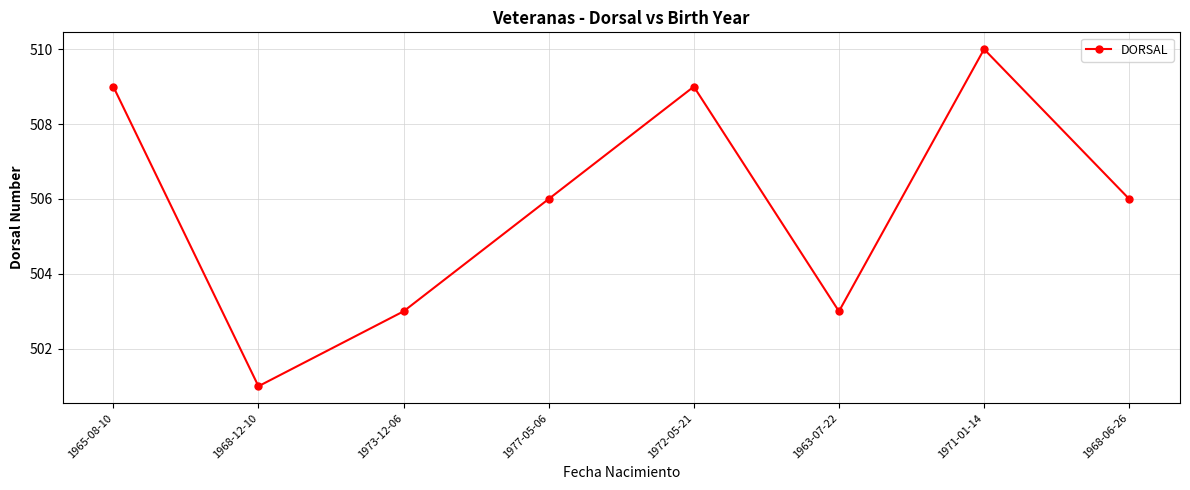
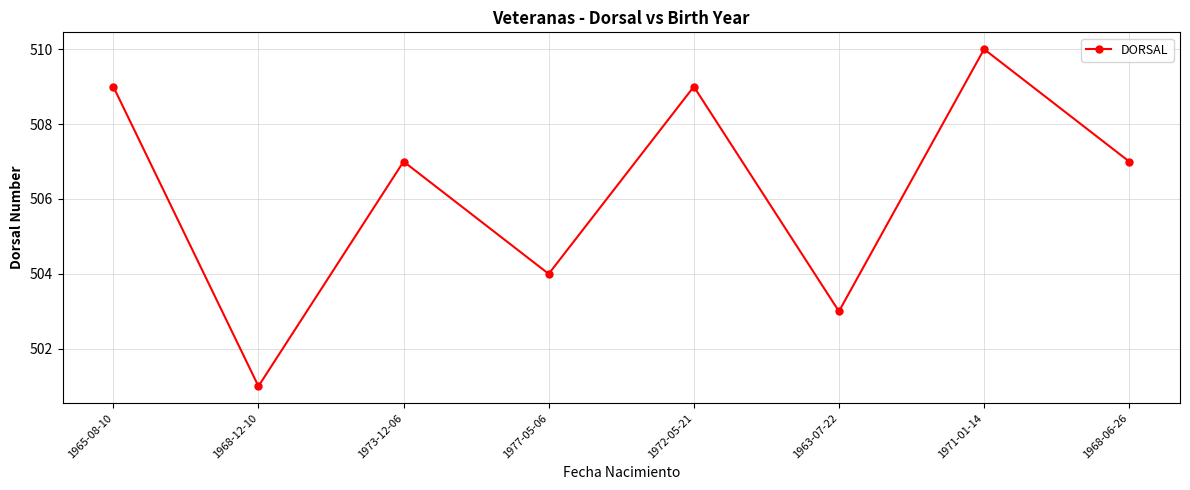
1973-12-06: 503 -> 507
1977-05-06: 506 -> 504
1968-06-26: 506 -> 507
